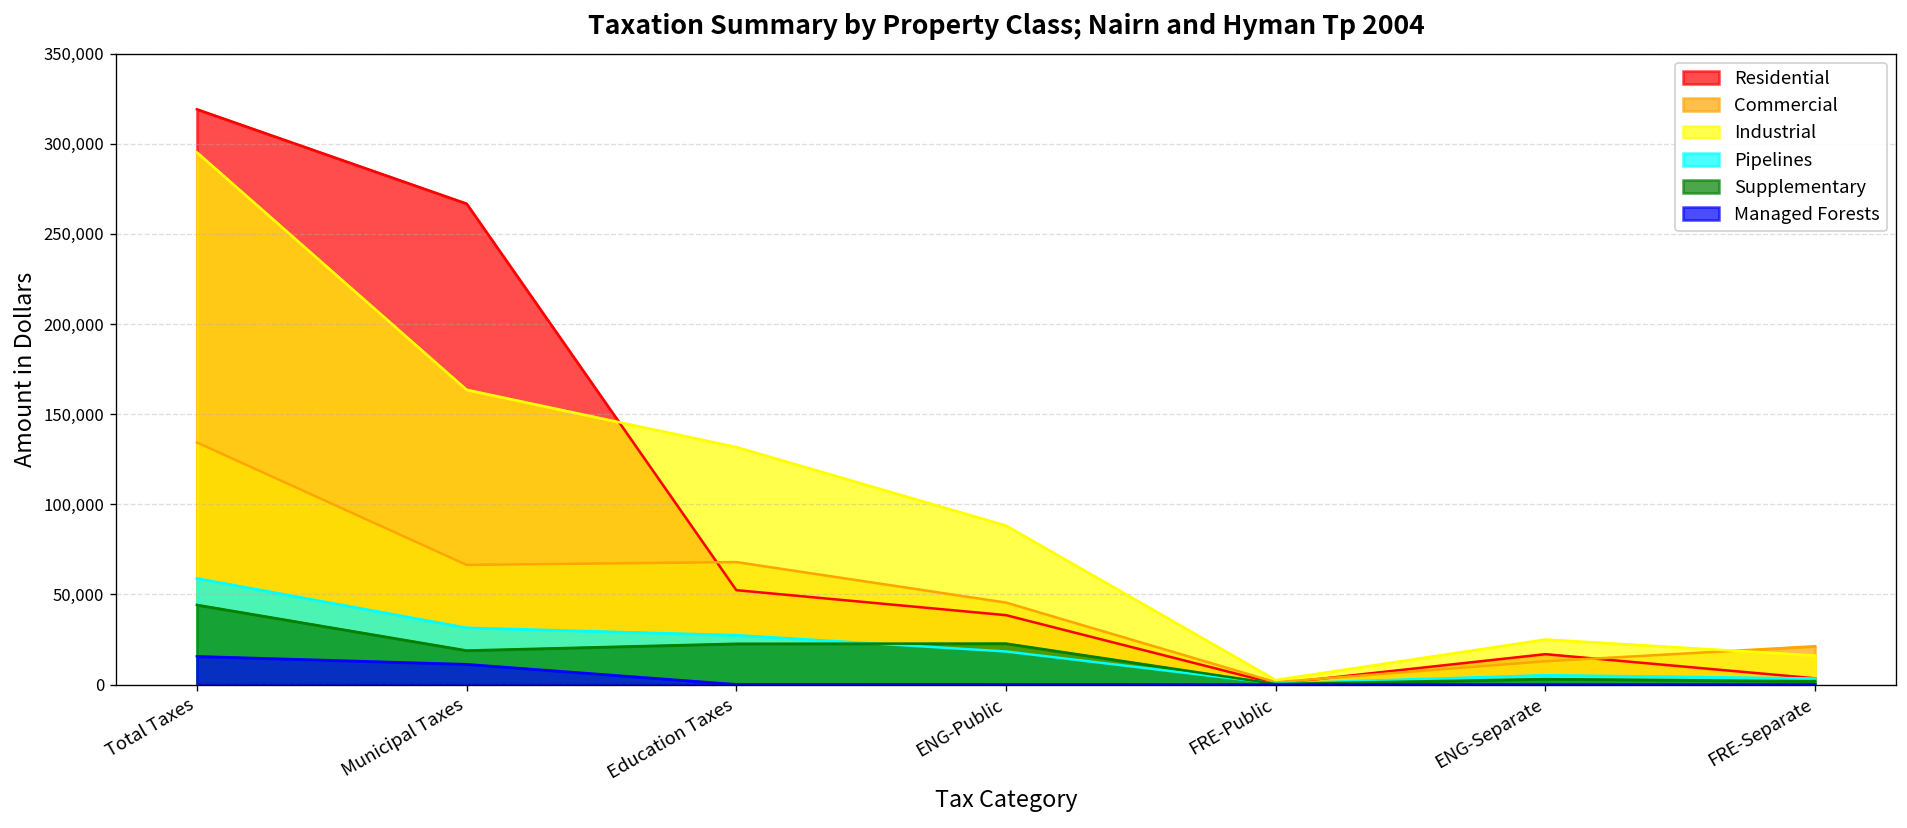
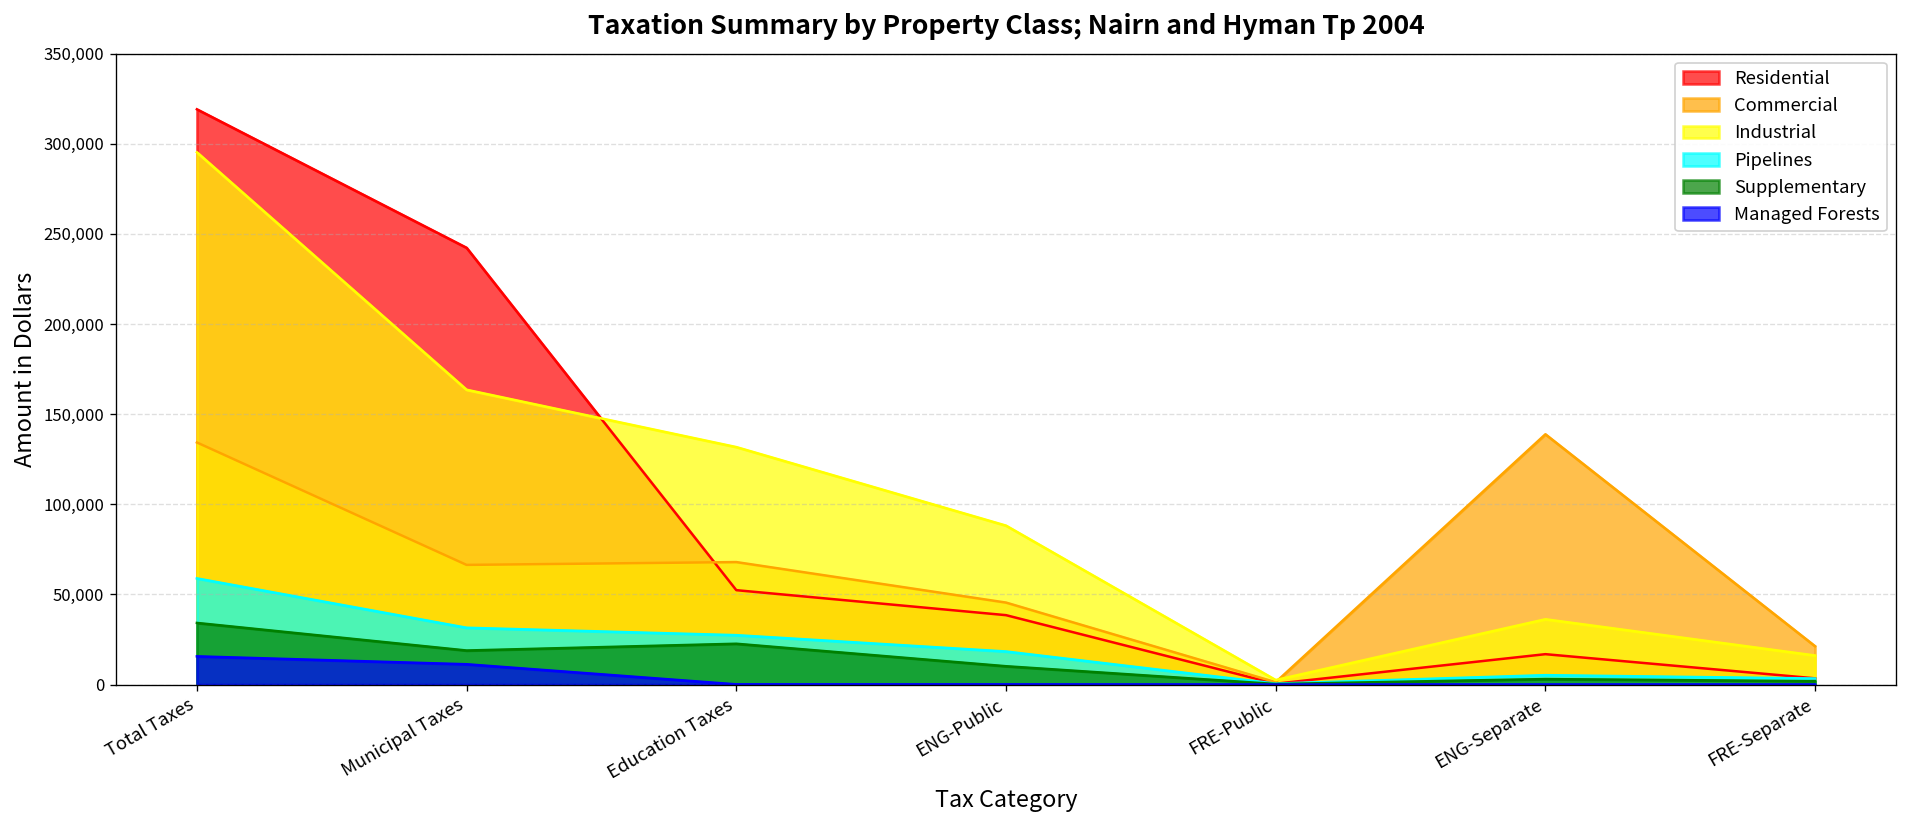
Supplementary, Total Taxes: 44,000 -> 34,000
Residential, Municipal Taxes: 267,000 -> 242,000
Supplementary, ENG-Public: 23,000 -> 10,000
Commercial, ENG-Separate: 13,000 -> 139,000
Industrial, ENG-Separate: 25,000 -> 36,000
